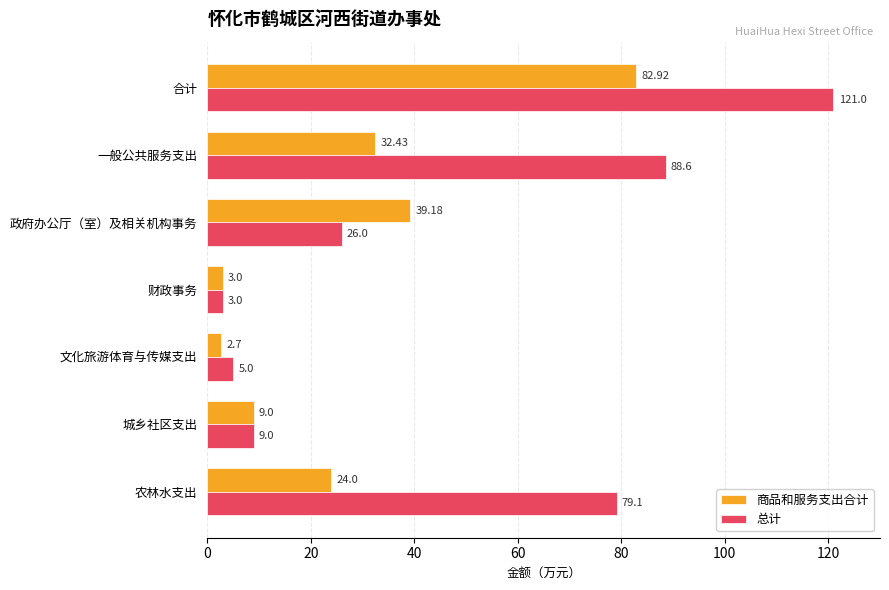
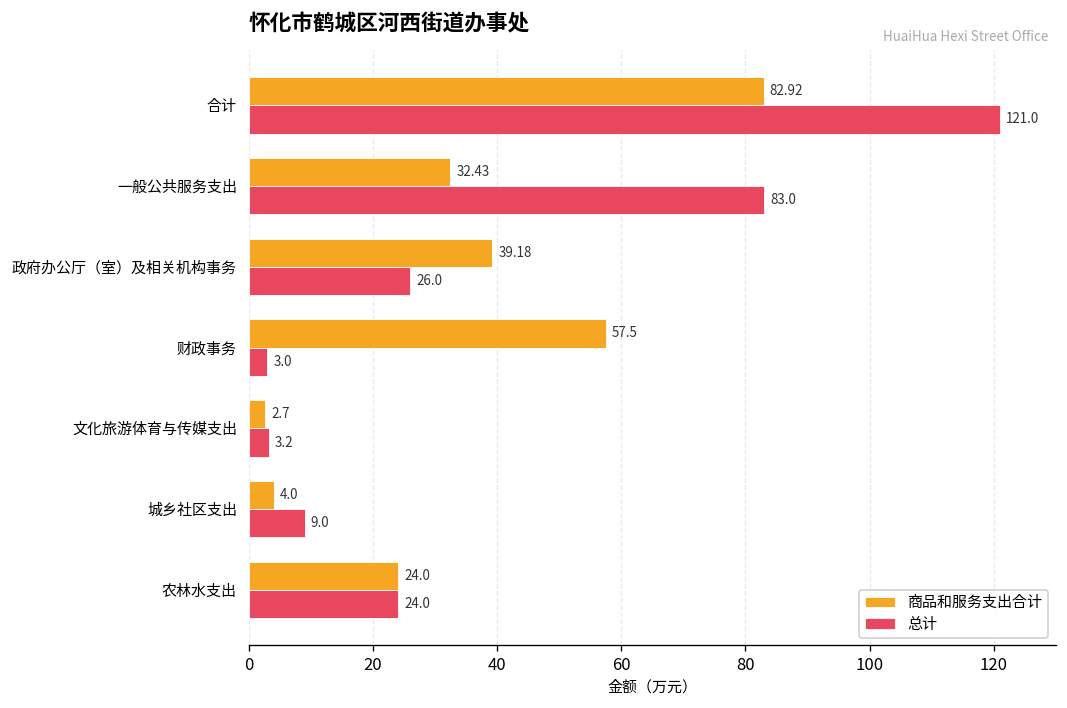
总计, 一般公共服务支出: 88.6 -> 83.0
商品和服务支出合计, 财政事务: 3.0 -> 57.5
总计, 文化旅游体育与传媒支出: 5.0 -> 3.2
商品和服务支出合计, 城乡社区支出: 9.0 -> 4.0
总计, 农林水支出: 79.1 -> 24.0
